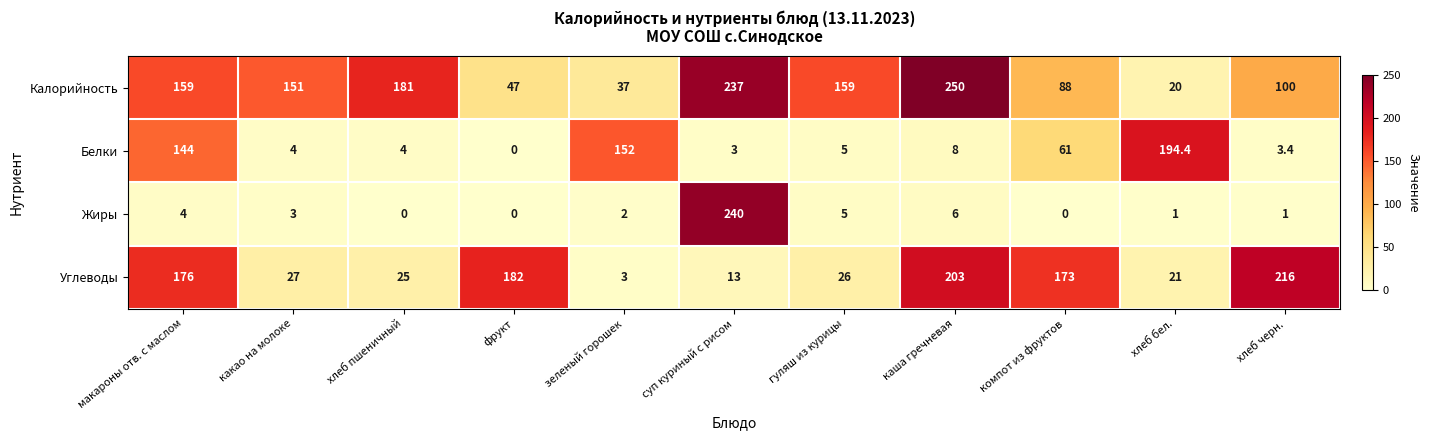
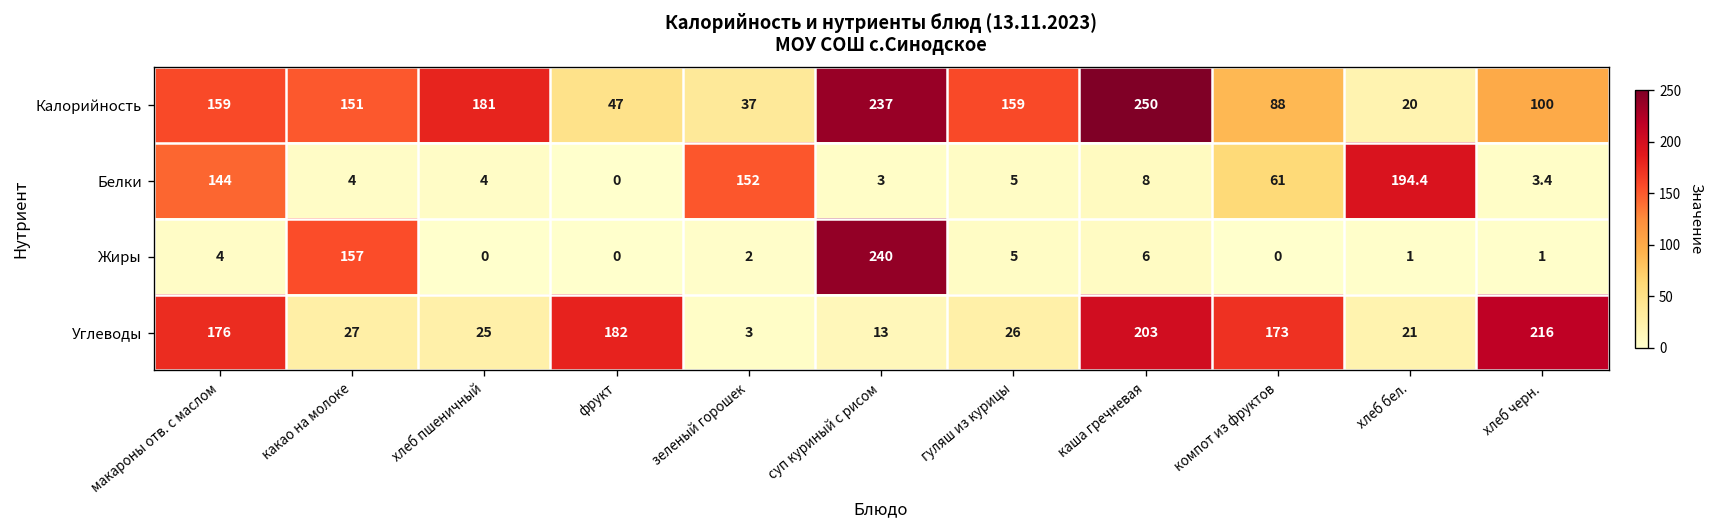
Жиры, какао на молоке: 3 -> 157
